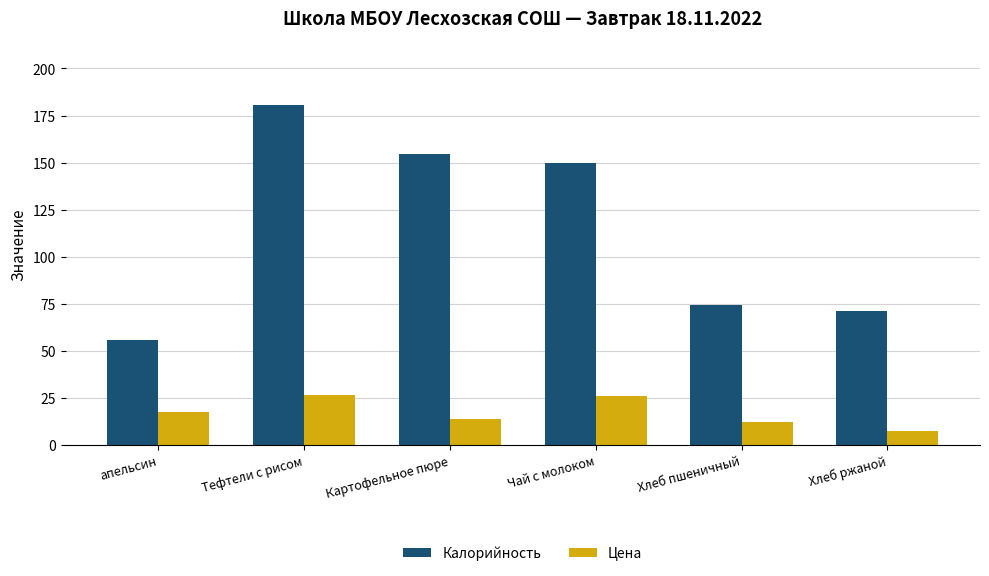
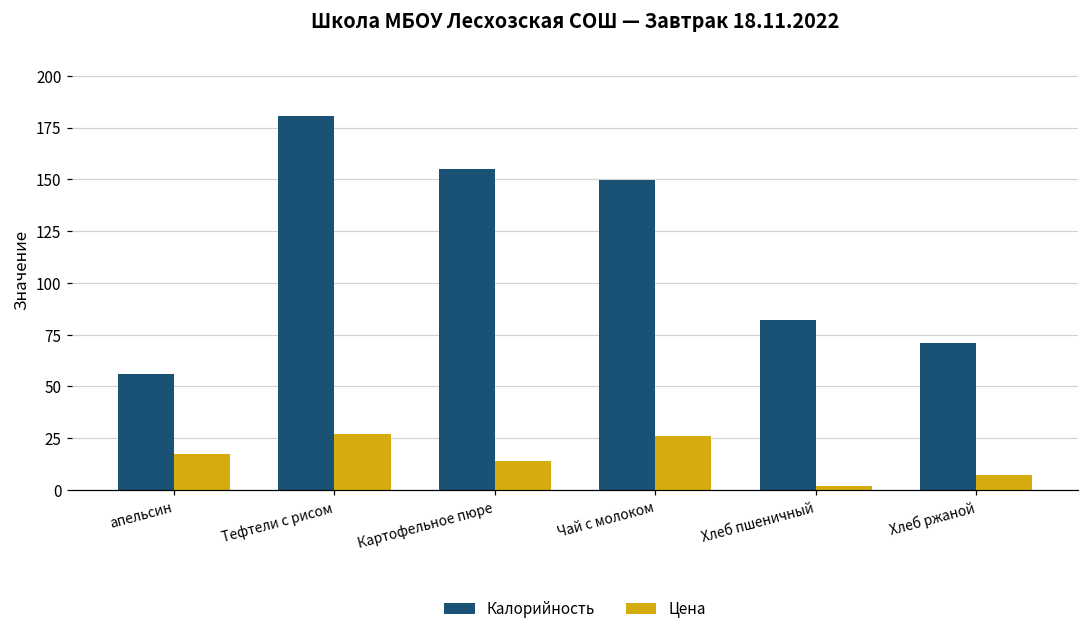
Калорийность, Хлеб пшеничный: 74 -> 82
Цена, Хлеб пшеничный: 12 -> 2
